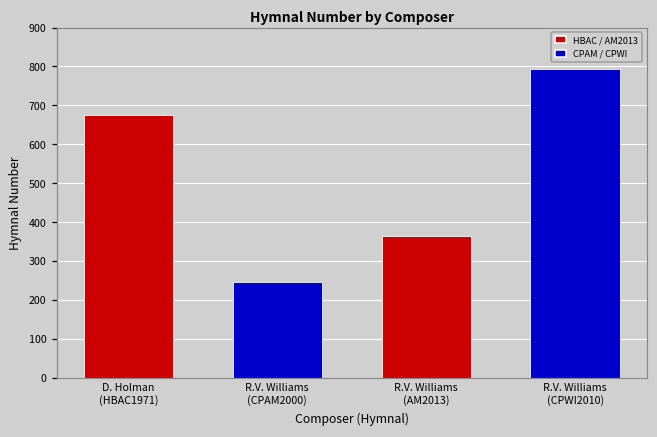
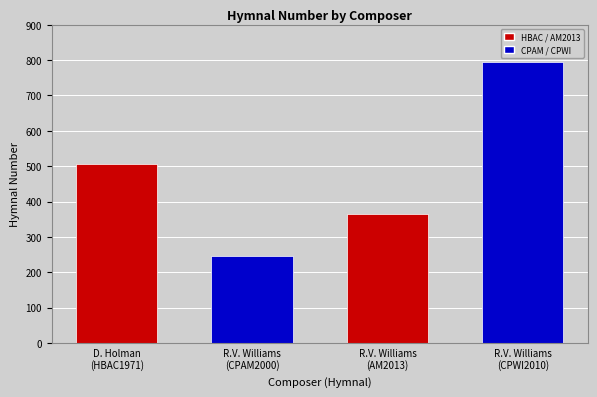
D. Holman (HBAC1971): 680 -> 510
